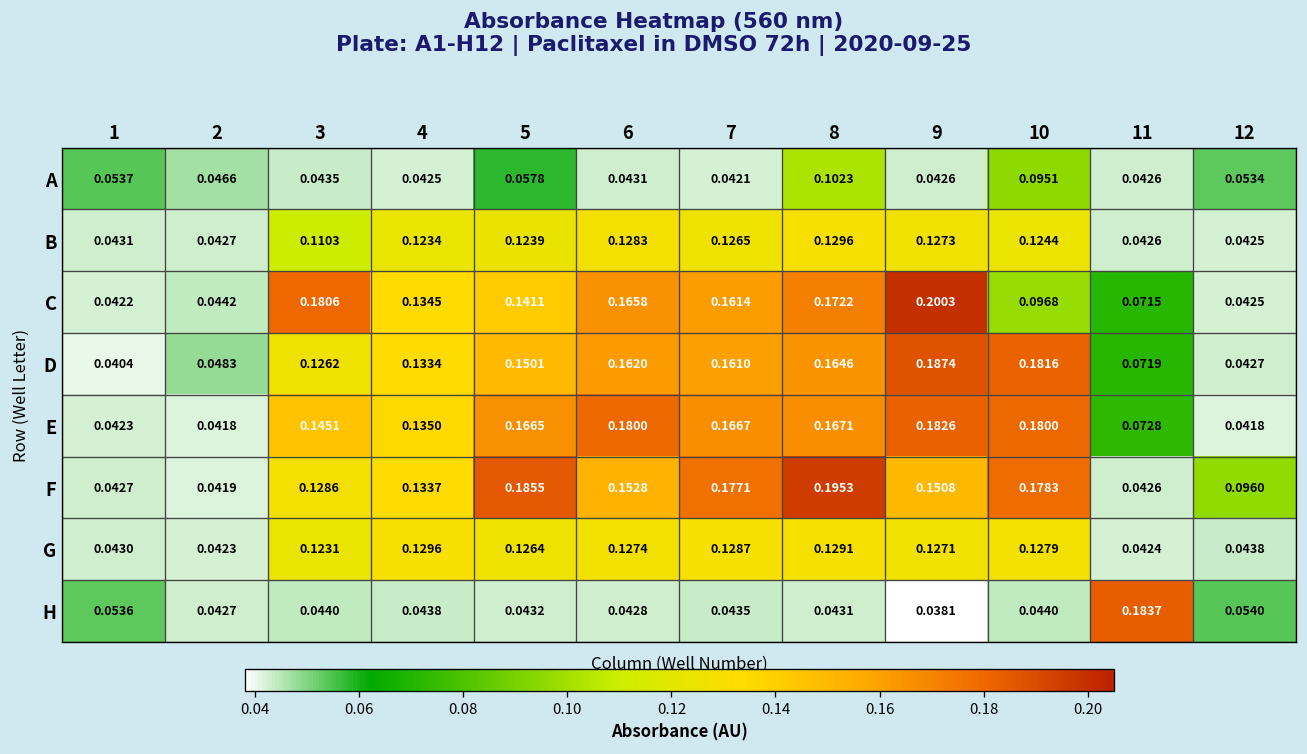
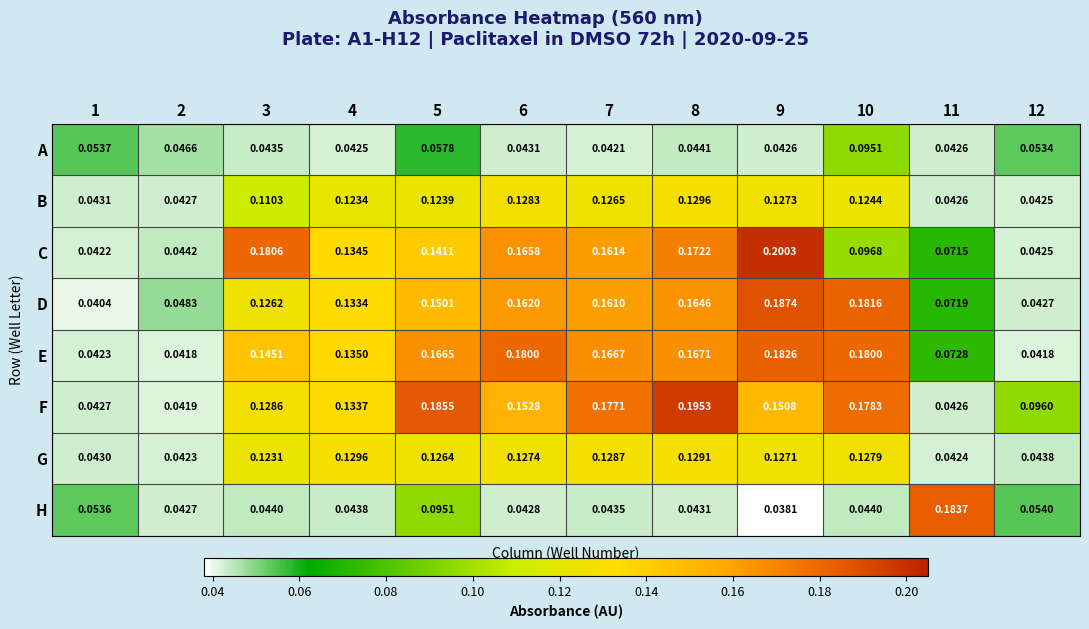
A, 8: 0.1023 -> 0.0441
H, 5: 0.0432 -> 0.0951
